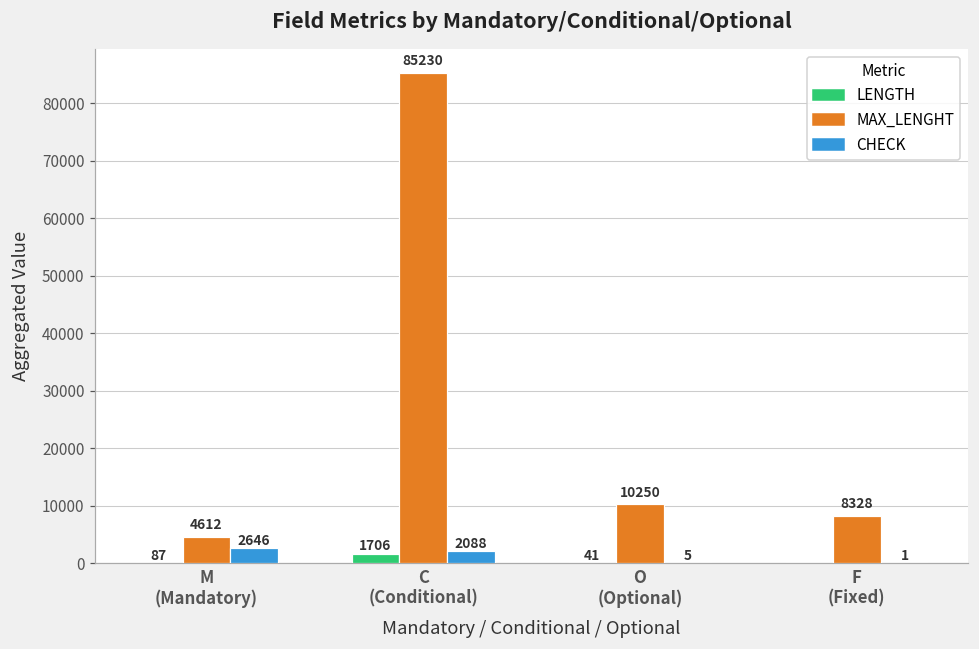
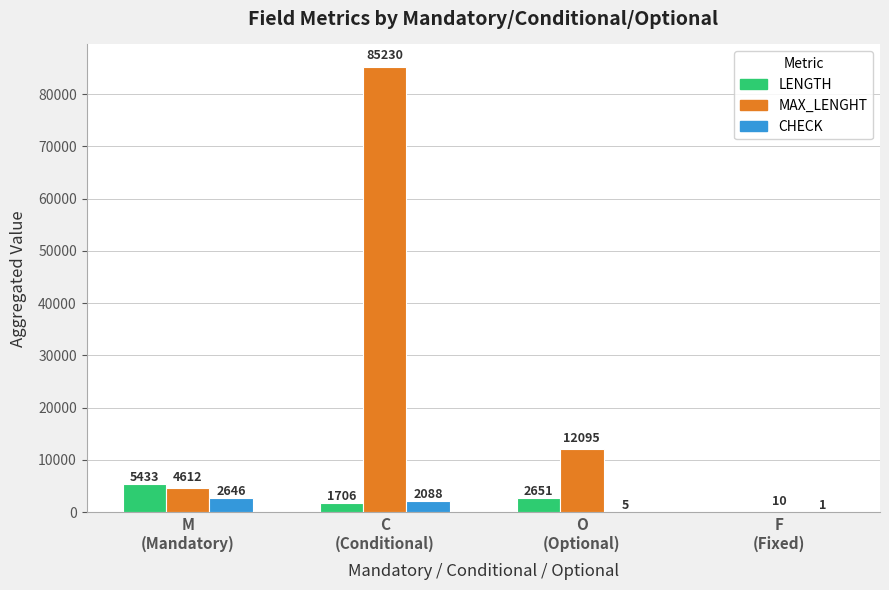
LENGTH, M (Mandatory): 87 -> 5433
LENGTH, O (Optional): 41 -> 2651
MAX_LENGHT, O (Optional): 10250 -> 12095
MAX_LENGHT, F (Fixed): 8328 -> 10
